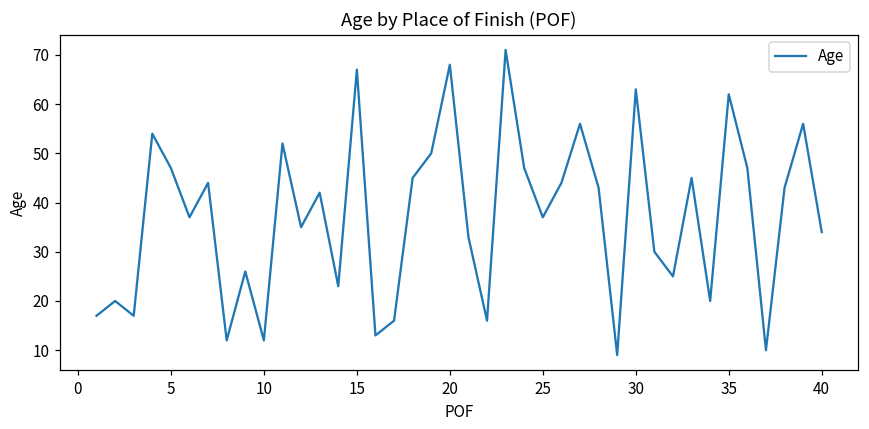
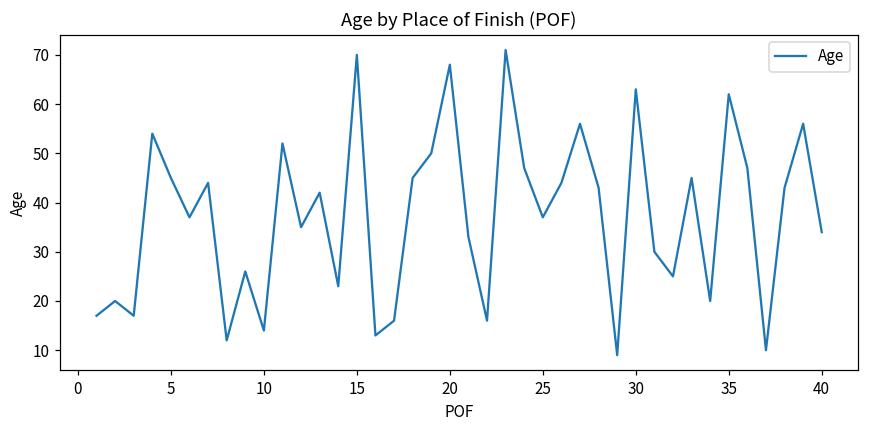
5: 47 -> 45
10: 12 -> 14
15: 67 -> 70
